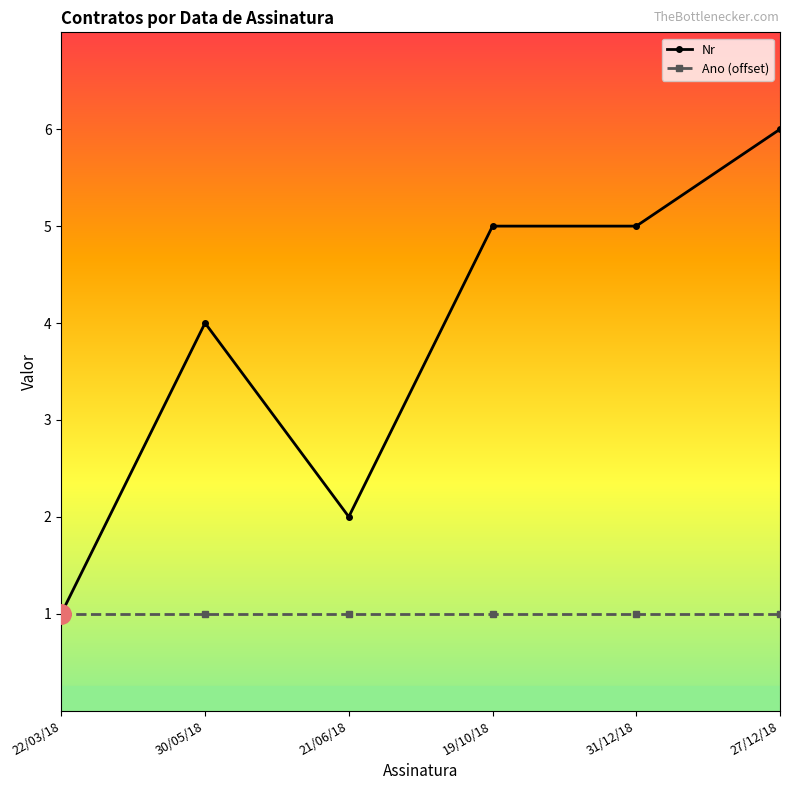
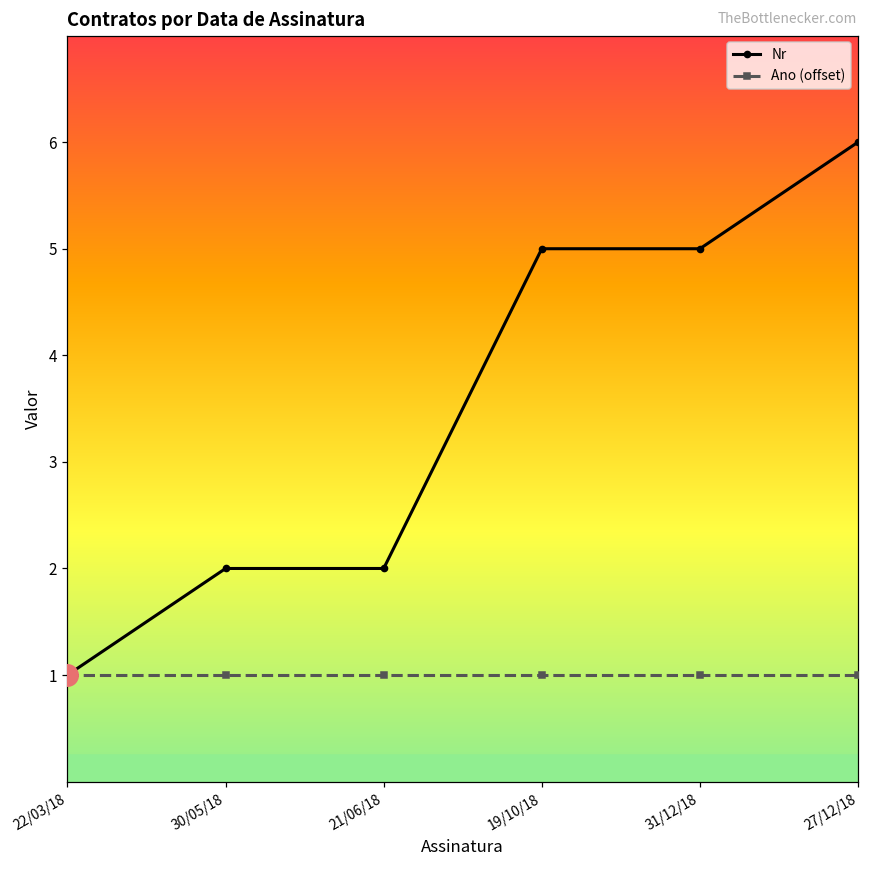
Nr, 30/05/18: 4 -> 2
